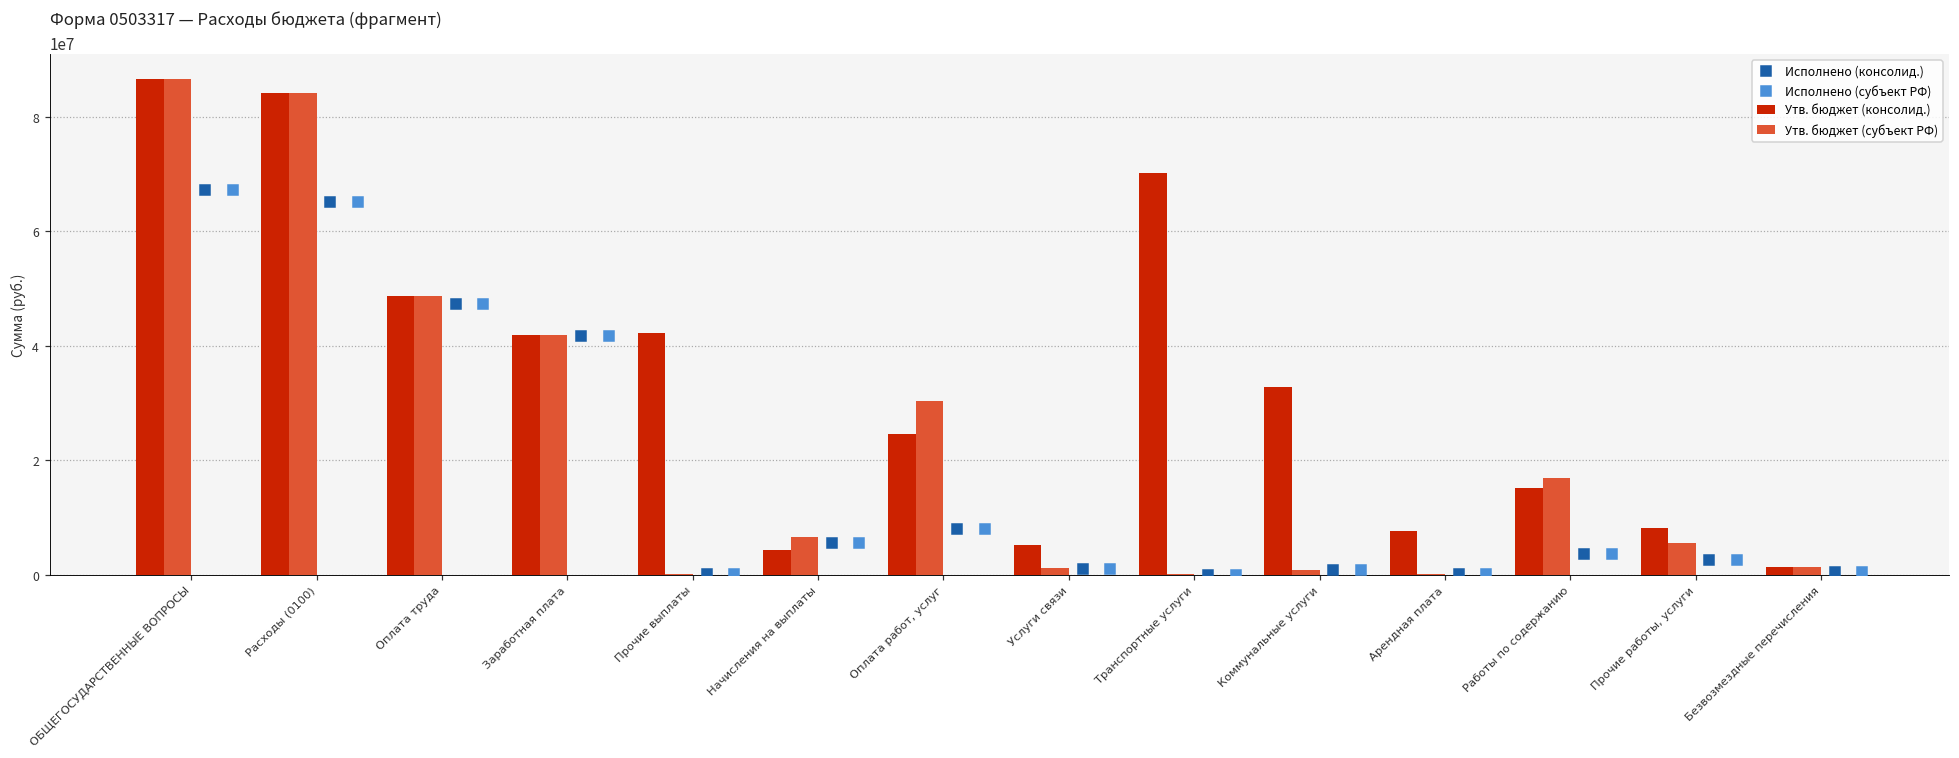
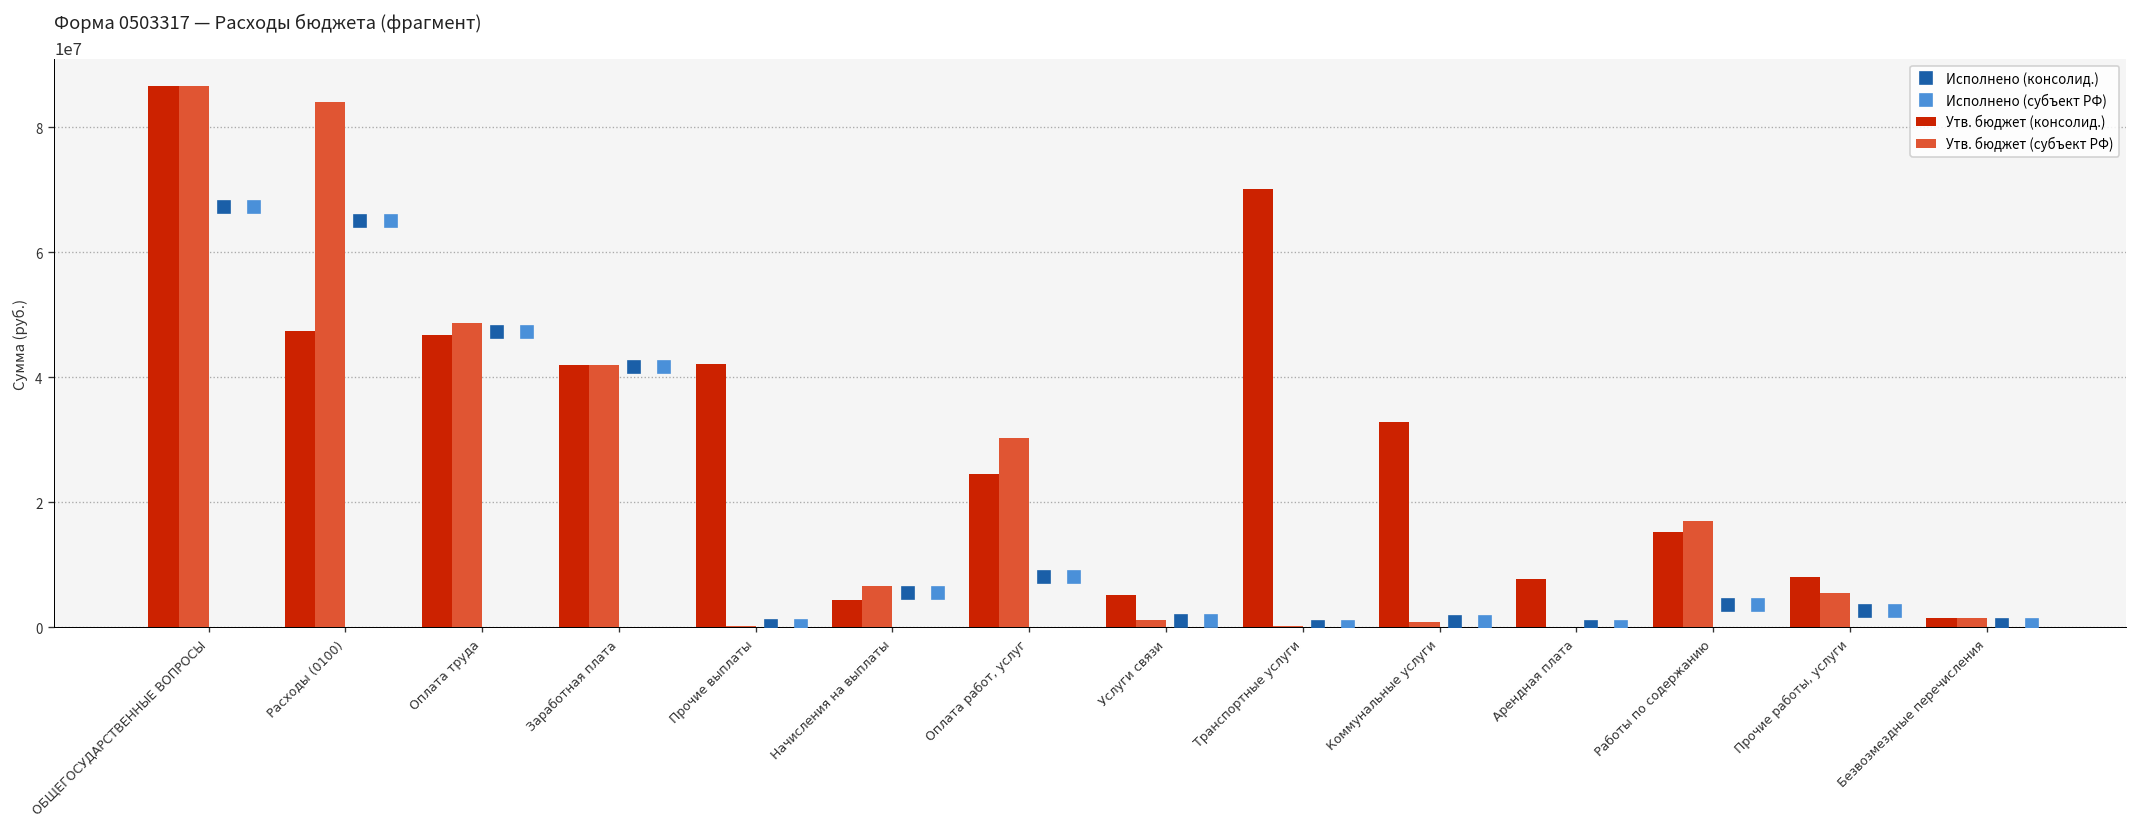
Утв. бюджет (консолид.), Расходы (0100): 84000000 -> 47000000
Утв. бюджет (консолид.), Оплата труда: 49000000 -> 47000000
